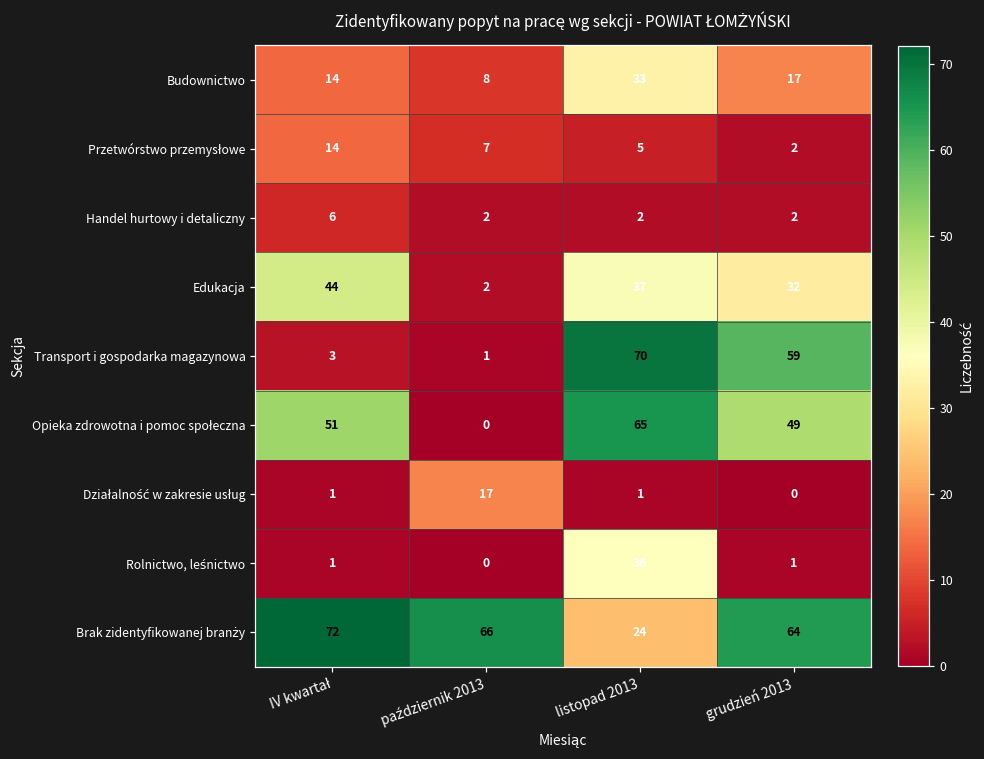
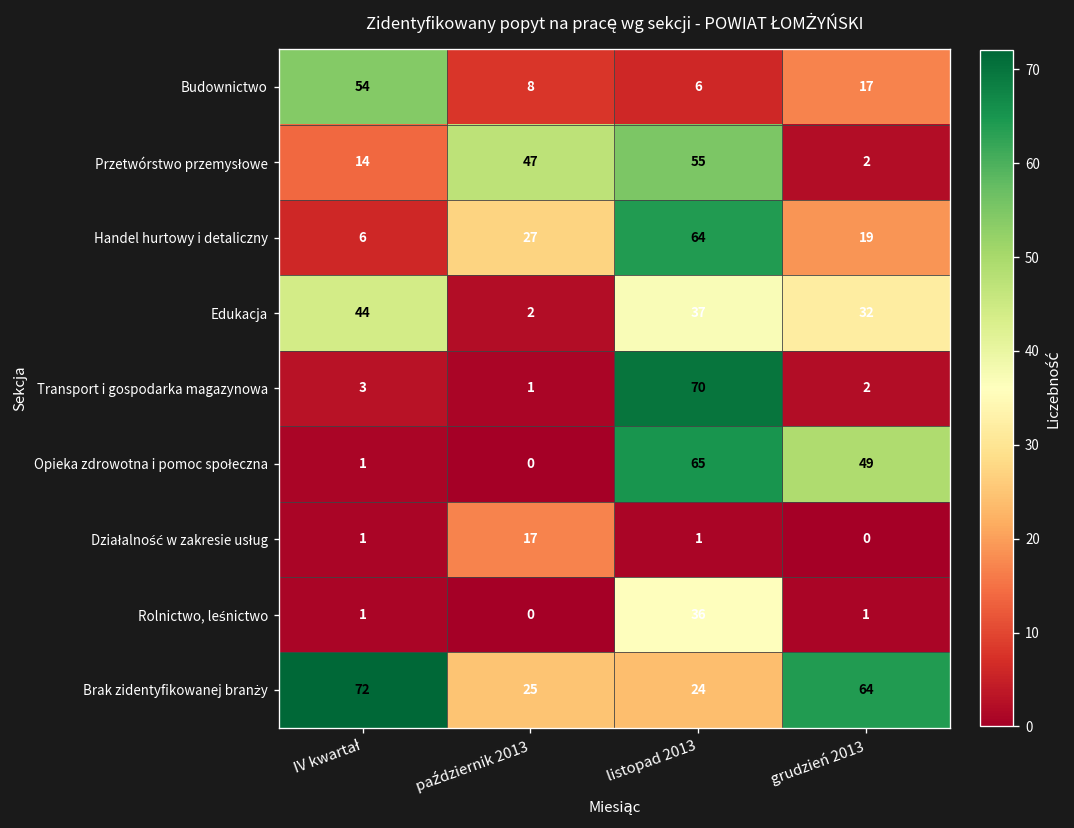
Budownictwo, IV kwartał: 14 -> 54
Budownictwo, listopad 2013: 33 -> 6
Przetwórstwo przemysłowe, październik 2013: 7 -> 47
Przetwórstwo przemysłowe, listopad 2013: 5 -> 55
Handel hurtowy i detaliczny, październik 2013: 2 -> 27
Handel hurtowy i detaliczny, listopad 2013: 2 -> 64
Handel hurtowy i detaliczny, grudzień 2013: 2 -> 19
Transport i gospodarka magazynowa, grudzień 2013: 59 -> 2
Opieka zdrowotna i pomoc społeczna, IV kwartał: 51 -> 1
Brak zidentyfikowanej branży, październik 2013: 66 -> 25
